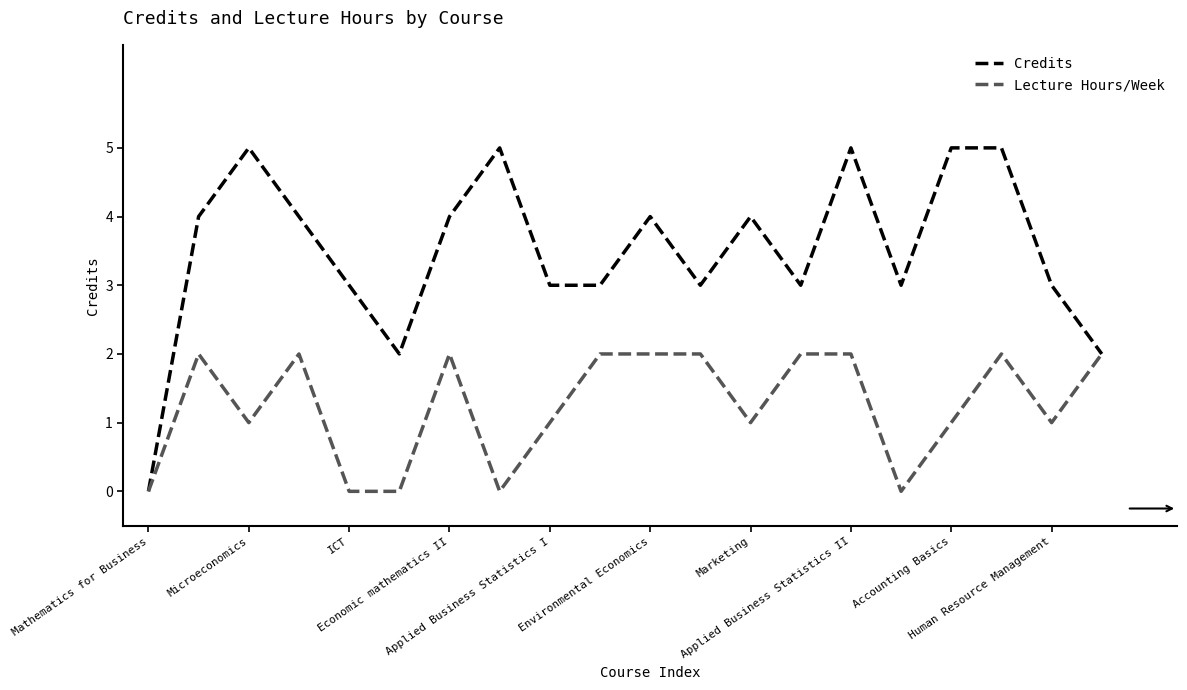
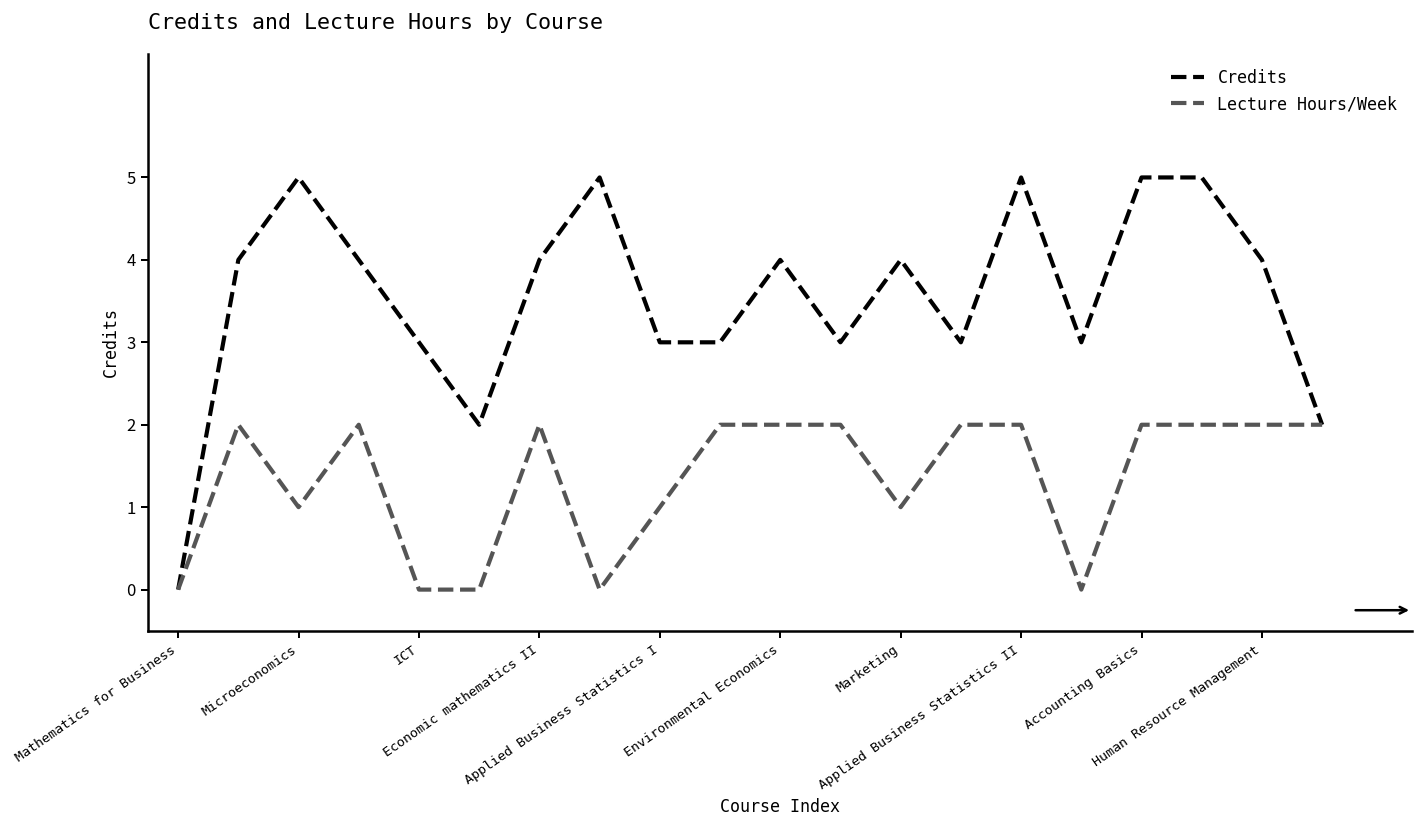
Lecture Hours/Week, Accounting Basics: 1 -> 2
Credits, Human Resource Management: 3 -> 4
Lecture Hours/Week, Human Resource Management: 1 -> 2
